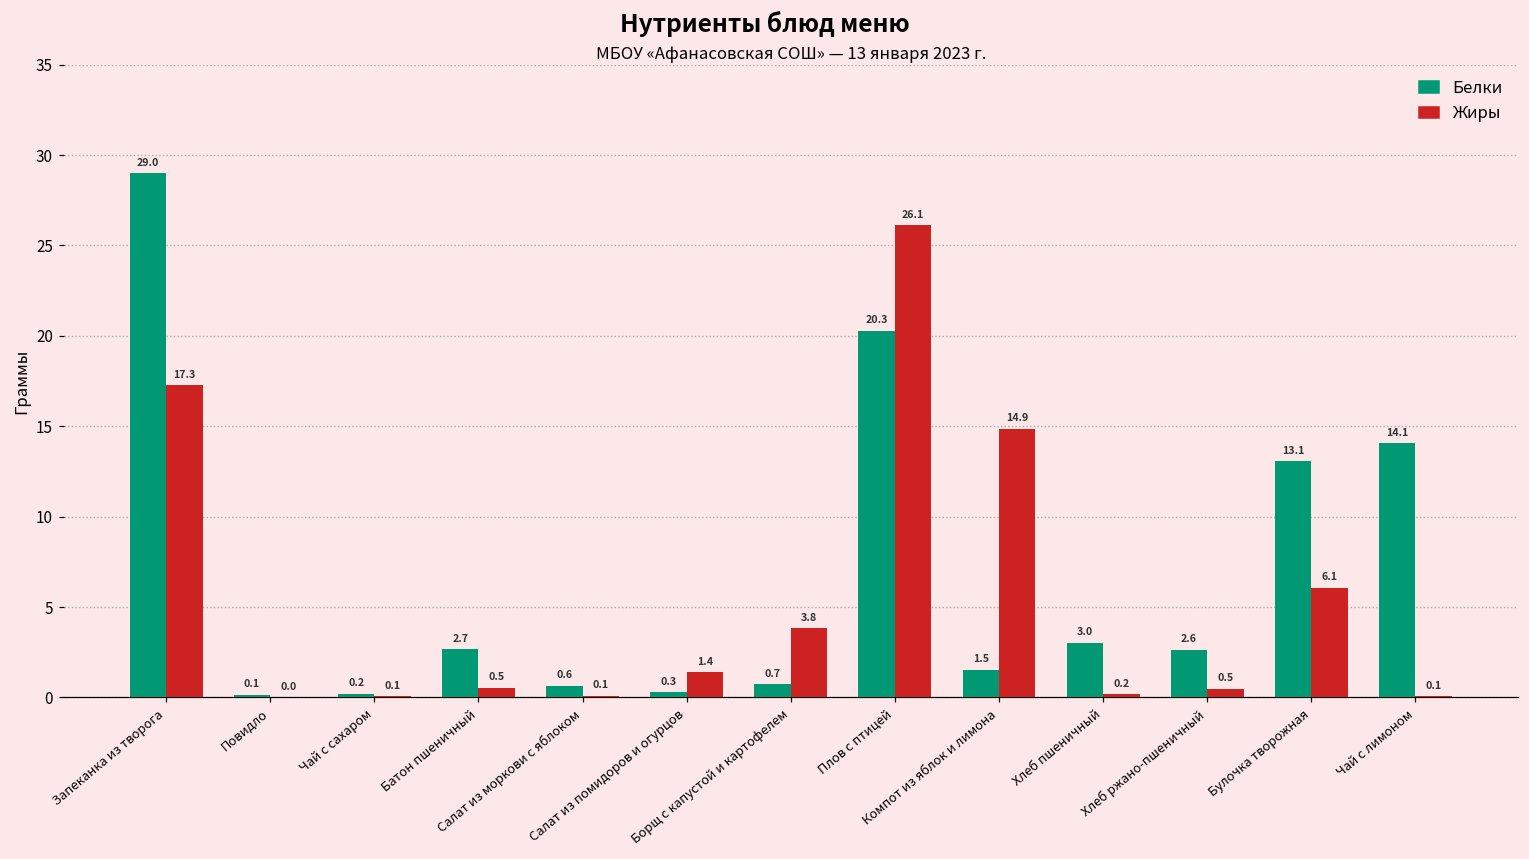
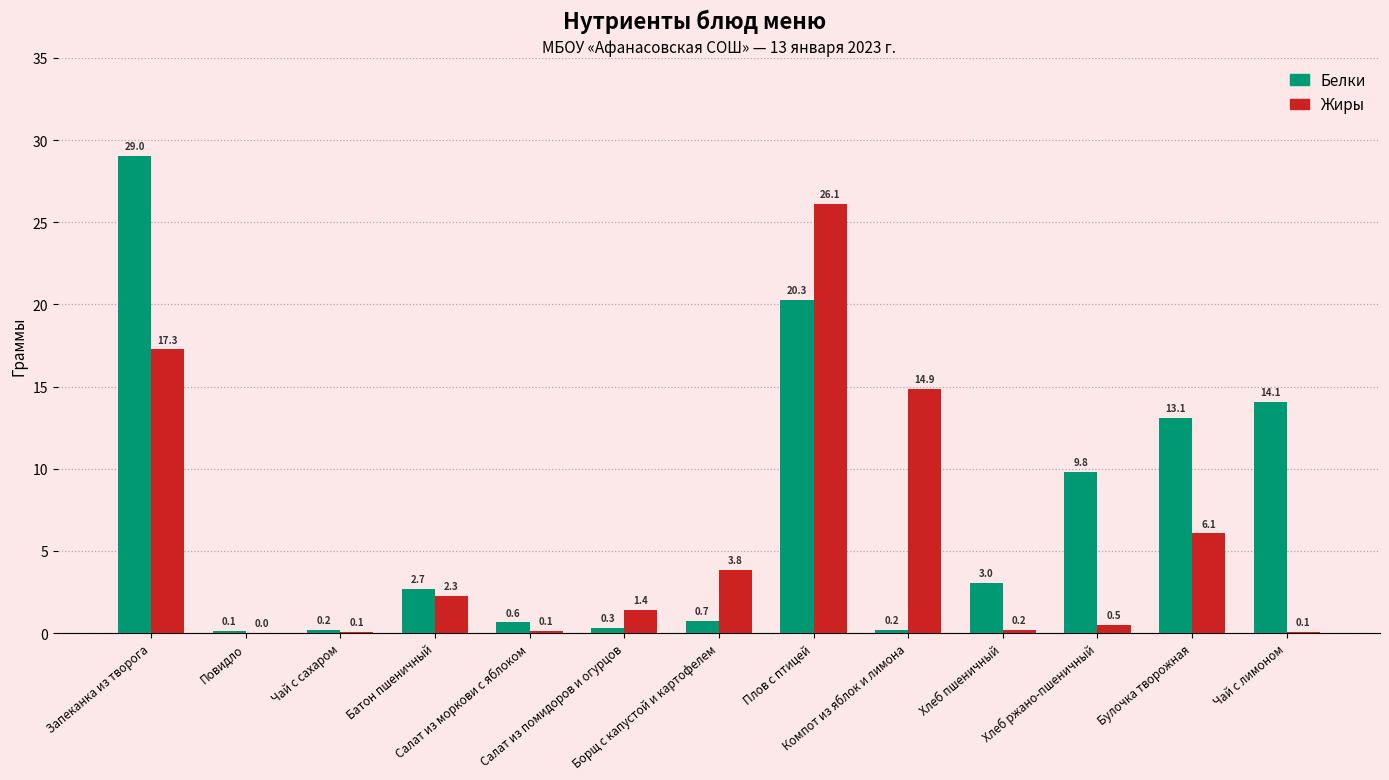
Жиры, Батон пшеничный: 0.5 -> 2.3
Белки, Компот из яблок и лимона: 1.5 -> 0.2
Белки, Хлеб ржано-пшеничный: 2.6 -> 9.8
